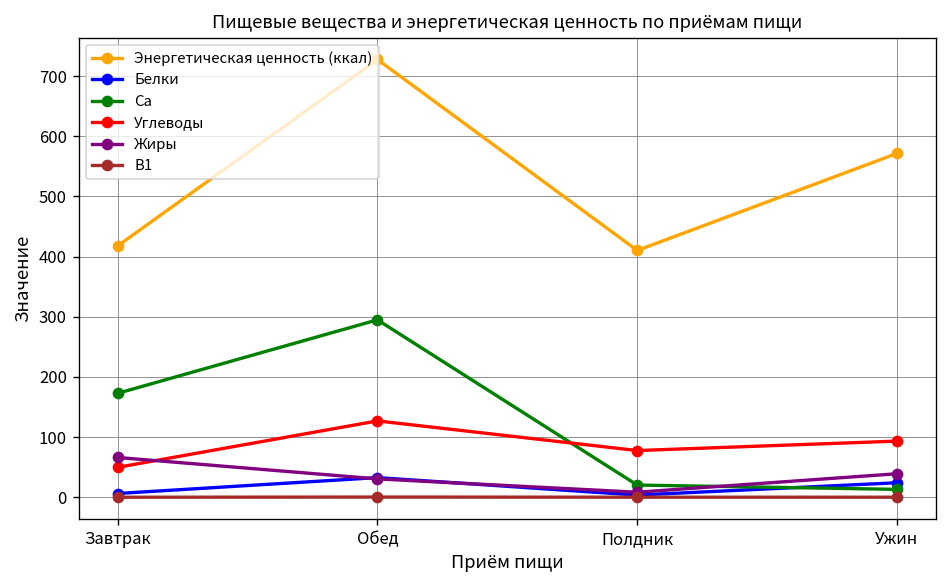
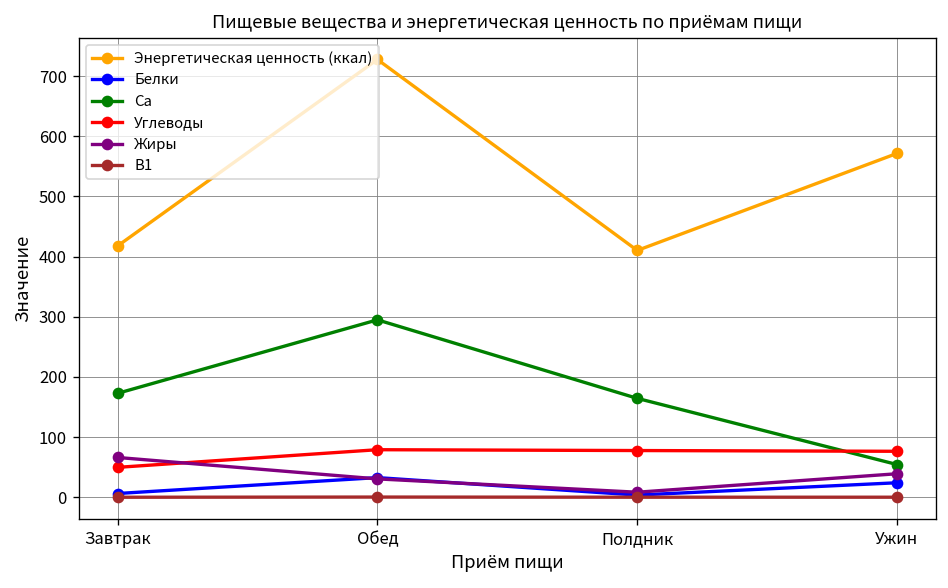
Углеводы, Обед: 130 -> 80
Ca, Полдник: 20 -> 160
Ca, Ужин: 10 -> 50
Углеводы, Ужин: 90 -> 80
